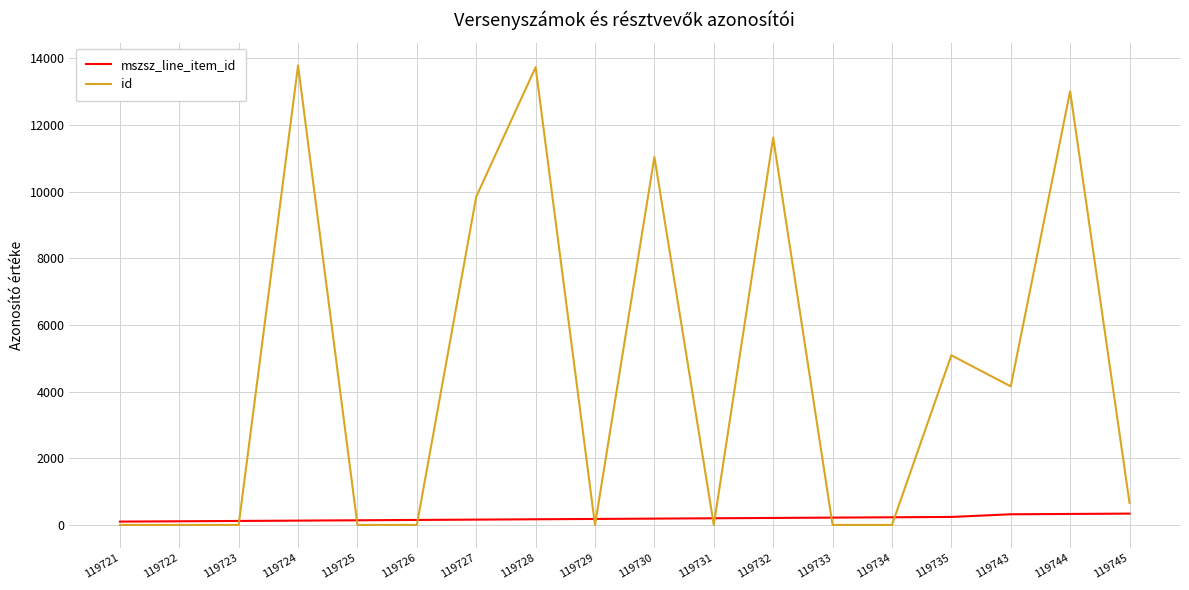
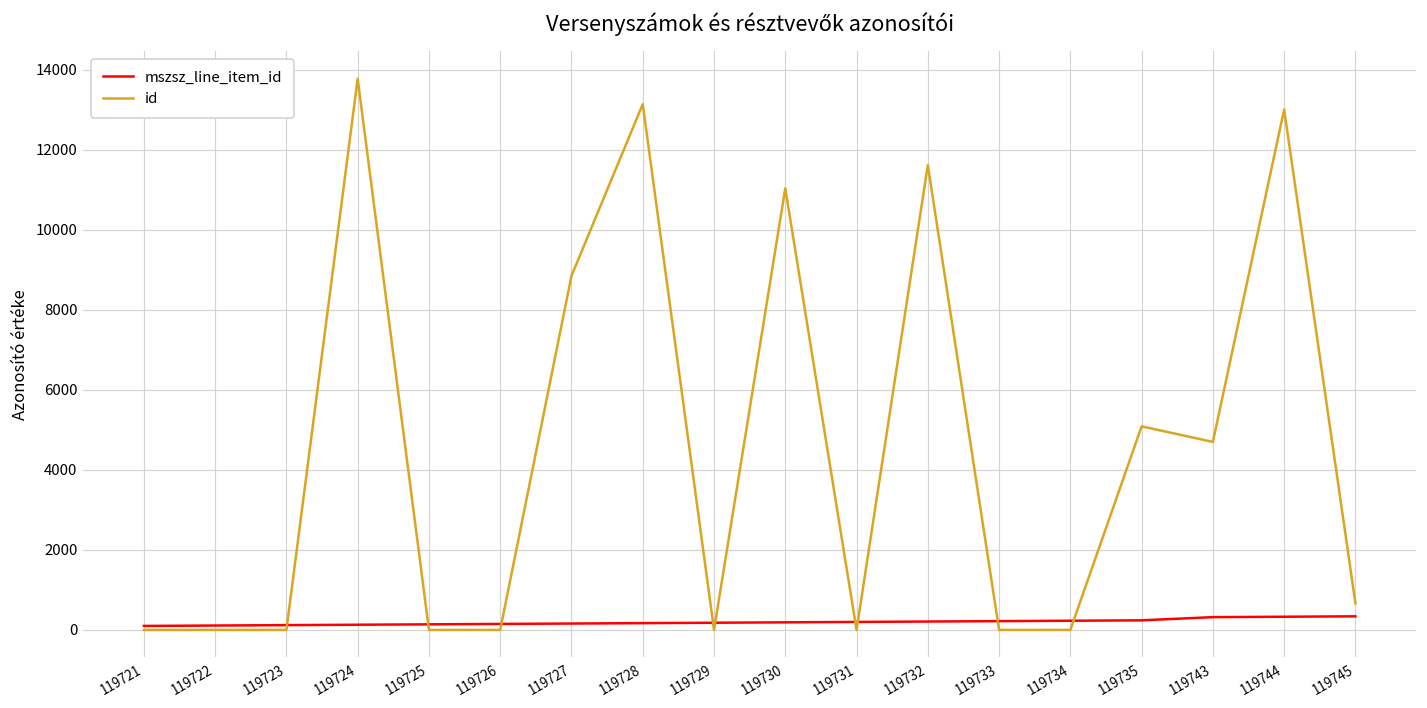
id, 119727: 9800 -> 8900
id, 119728: 13700 -> 13100
id, 119743: 4200 -> 4700
